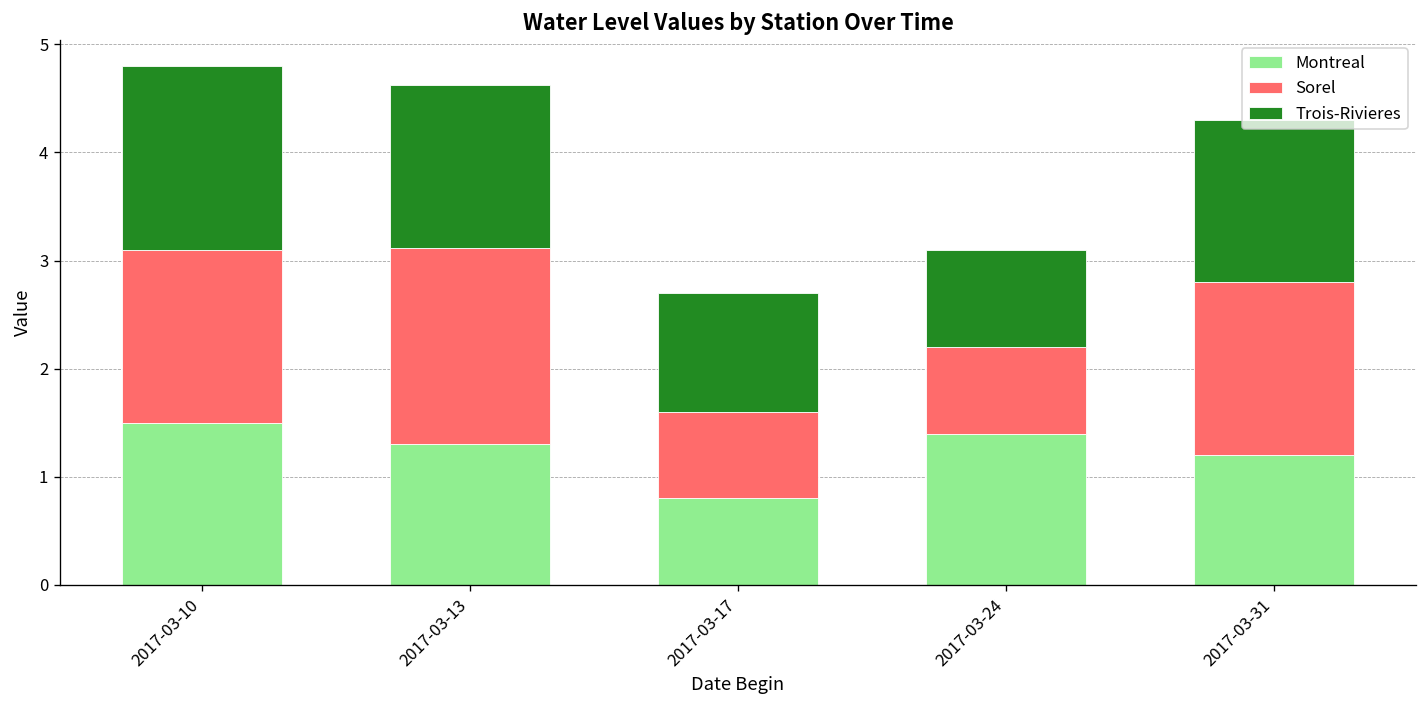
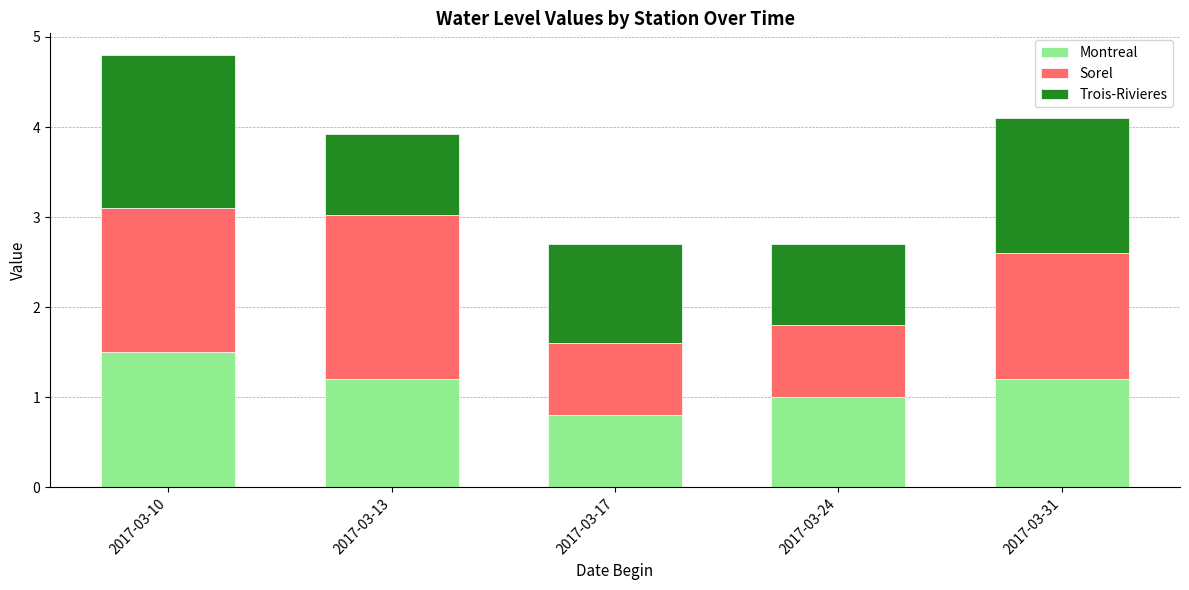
Montreal, 2017-03-13: 1.3 -> 1.2
Trois-Rivieres, 2017-03-13: 1.5 -> 0.9
Montreal, 2017-03-24: 1.4 -> 1.0
Sorel, 2017-03-31: 1.6 -> 1.4
